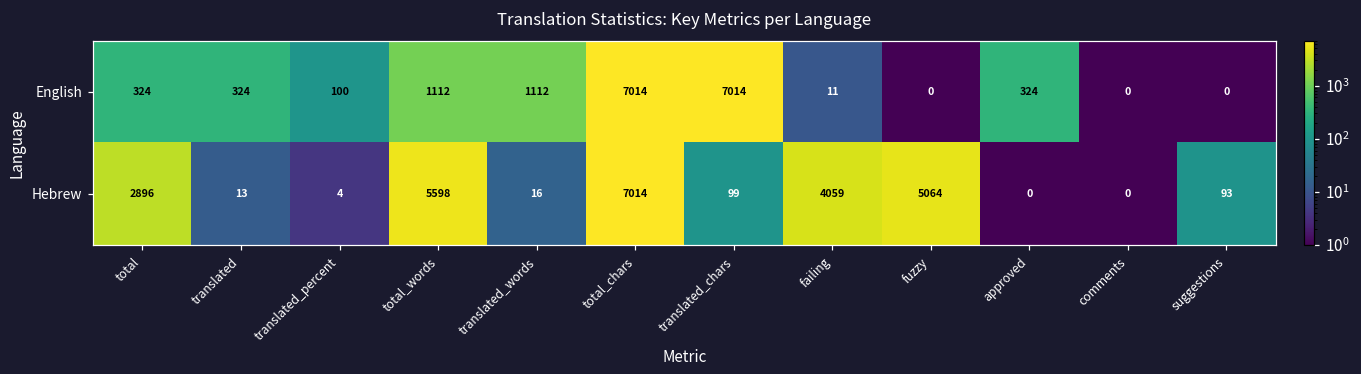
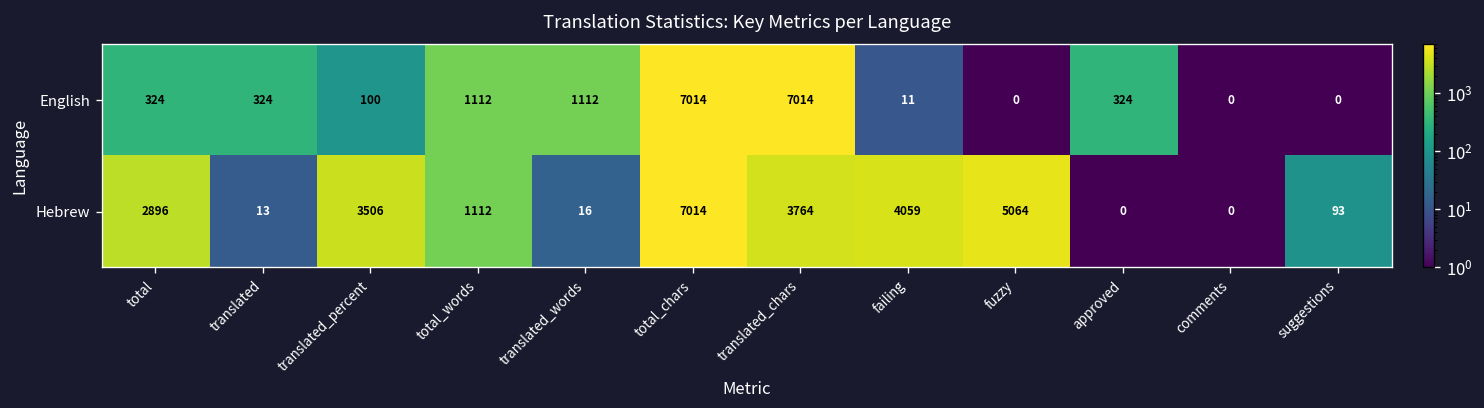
Hebrew, translated_percent: 4 -> 3506
Hebrew, total_words: 5598 -> 1112
Hebrew, translated_chars: 99 -> 3764
